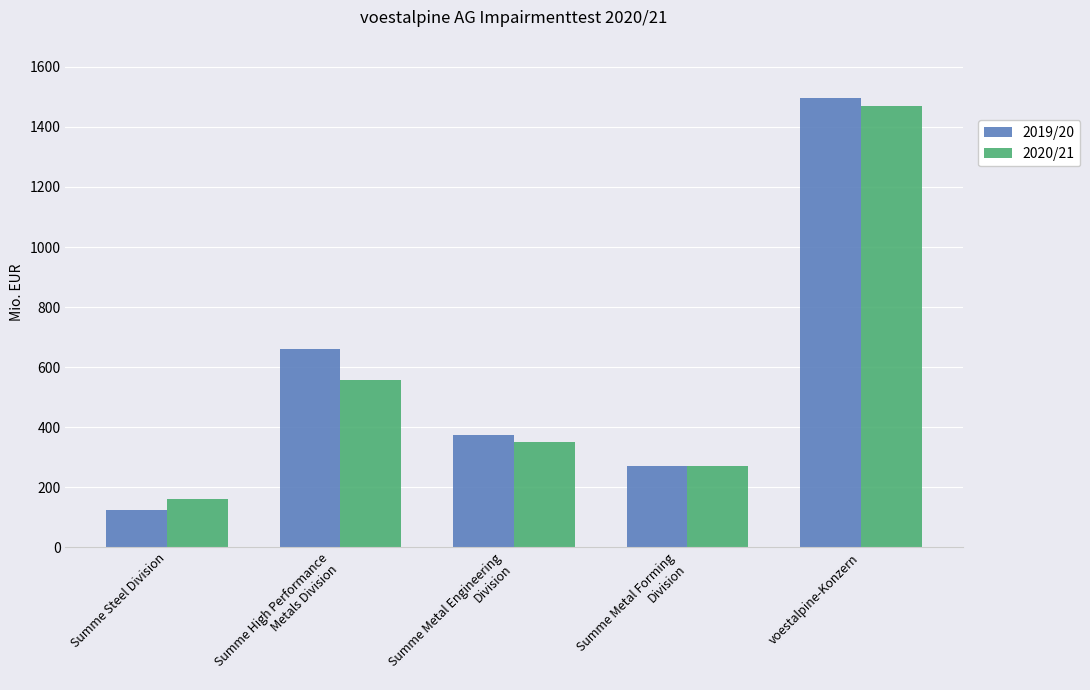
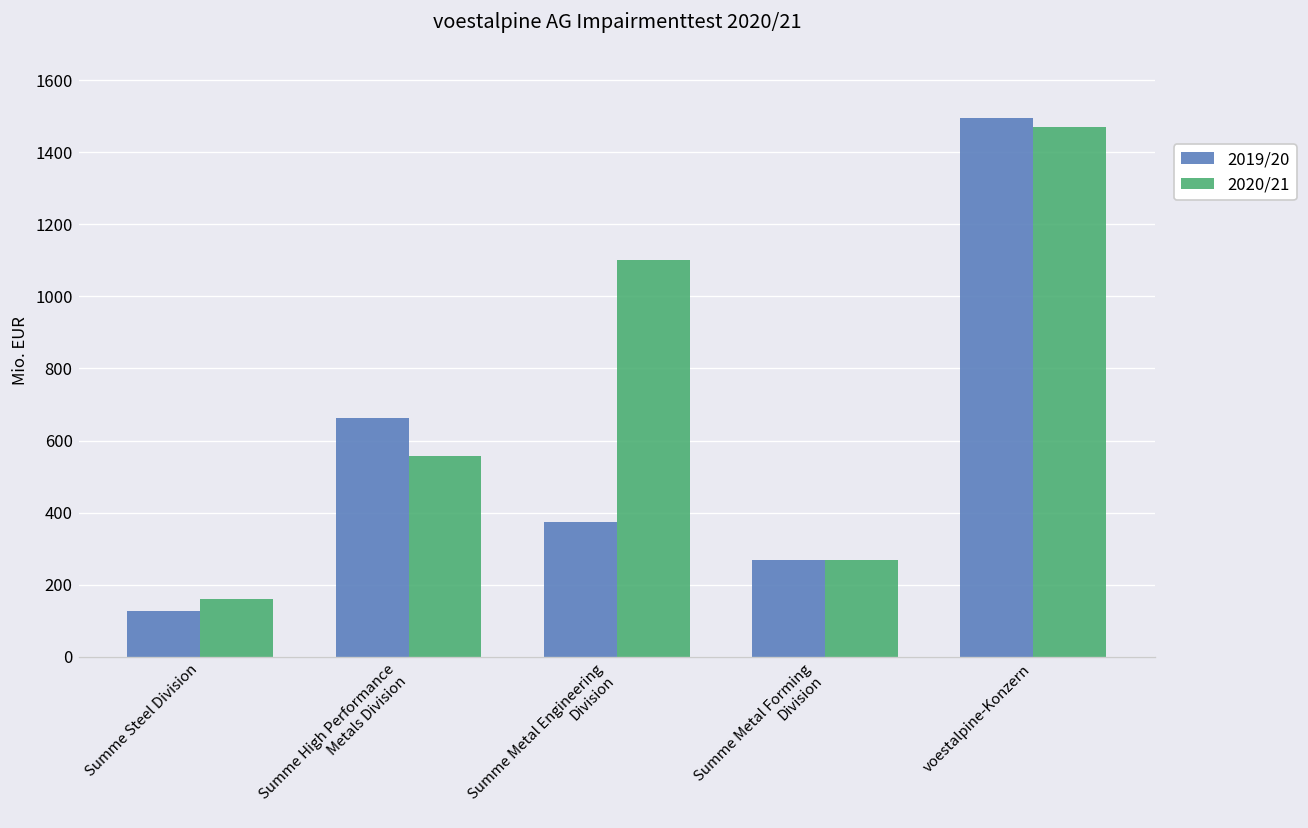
2020/21, Summe Metal Engineering Division: 350 -> 1100
